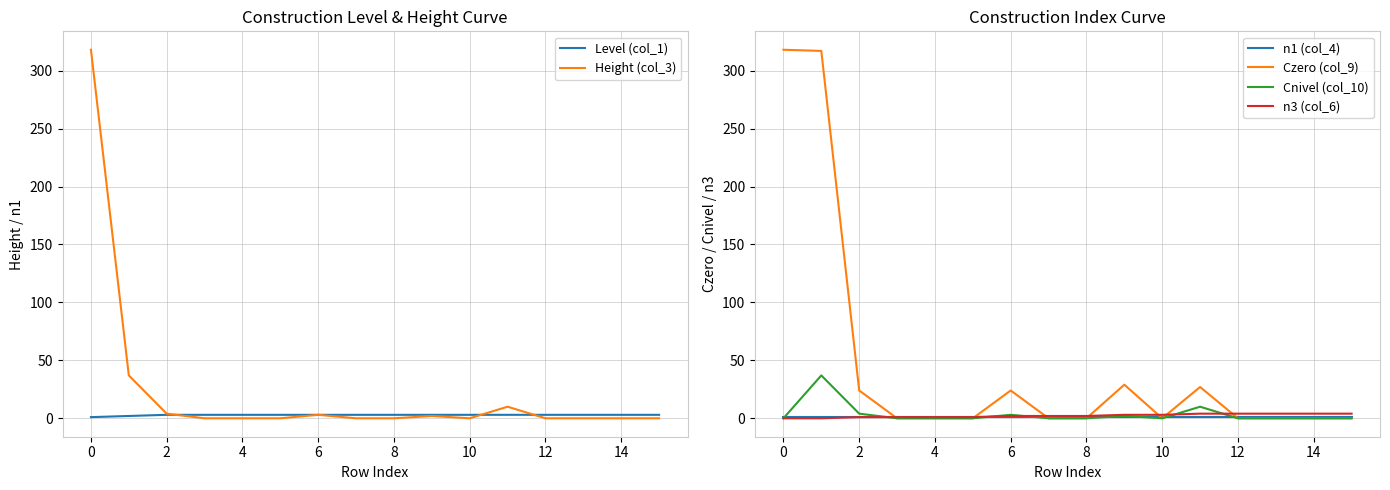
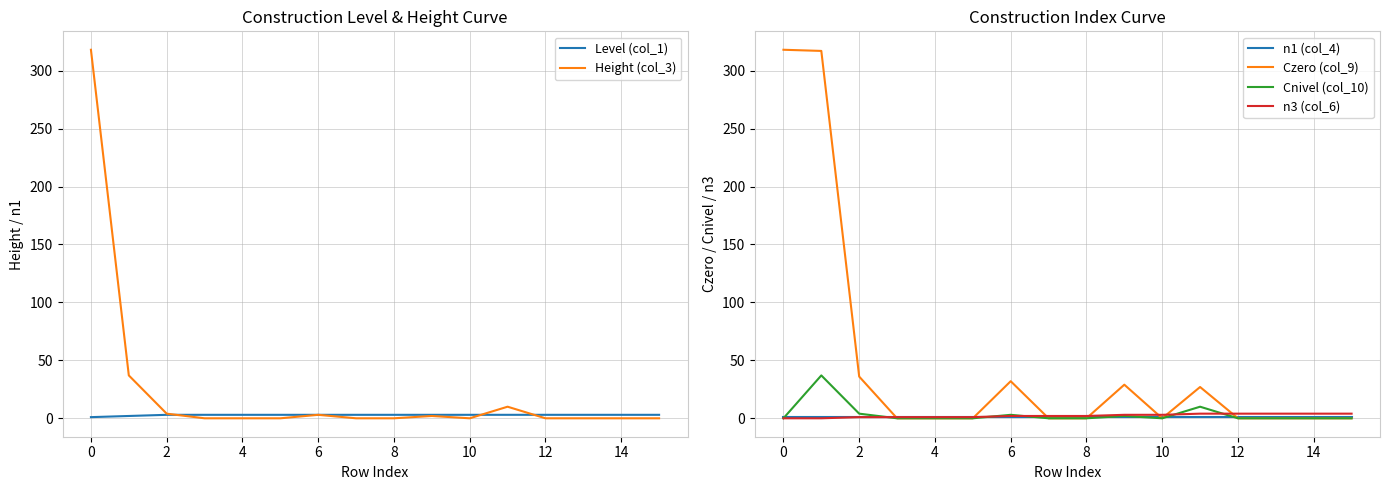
Construction Index Curve, Czero (col_9), 2: 24 -> 36
Construction Index Curve, Czero (col_9), 6: 24 -> 32
